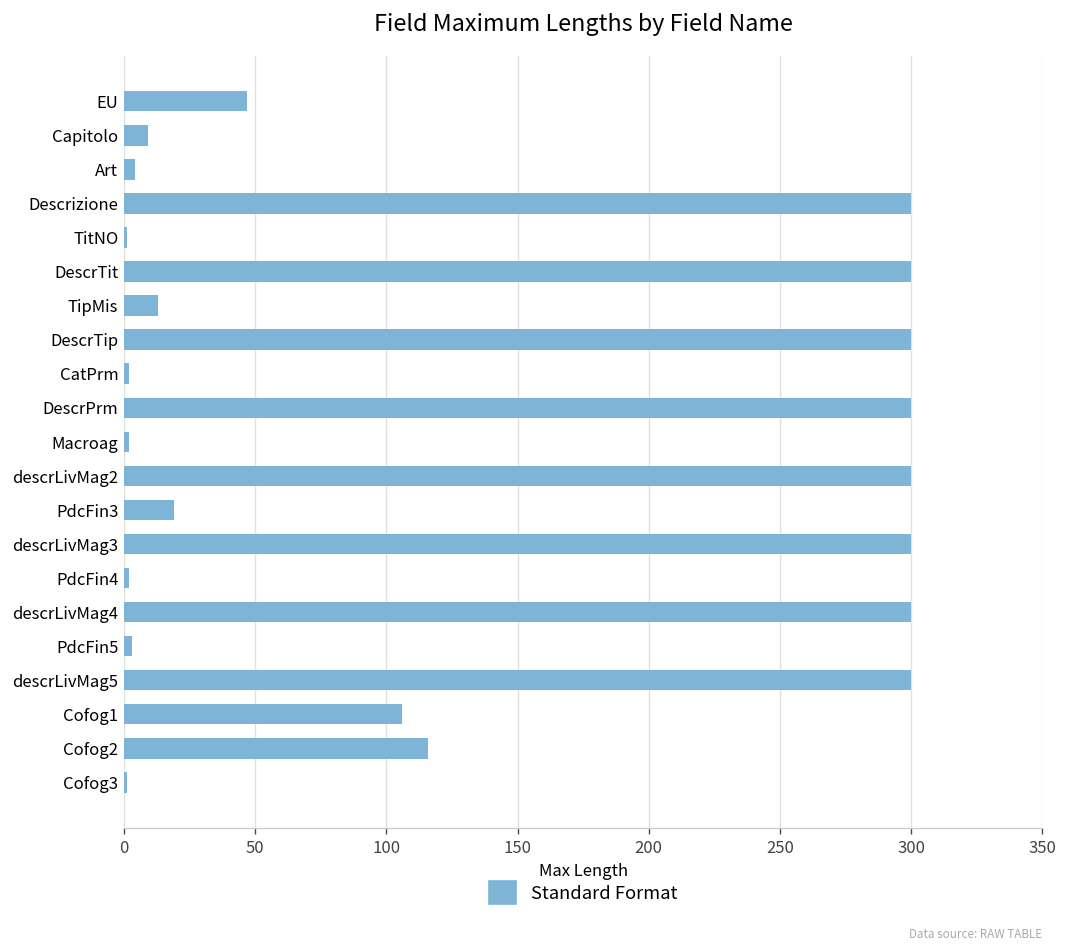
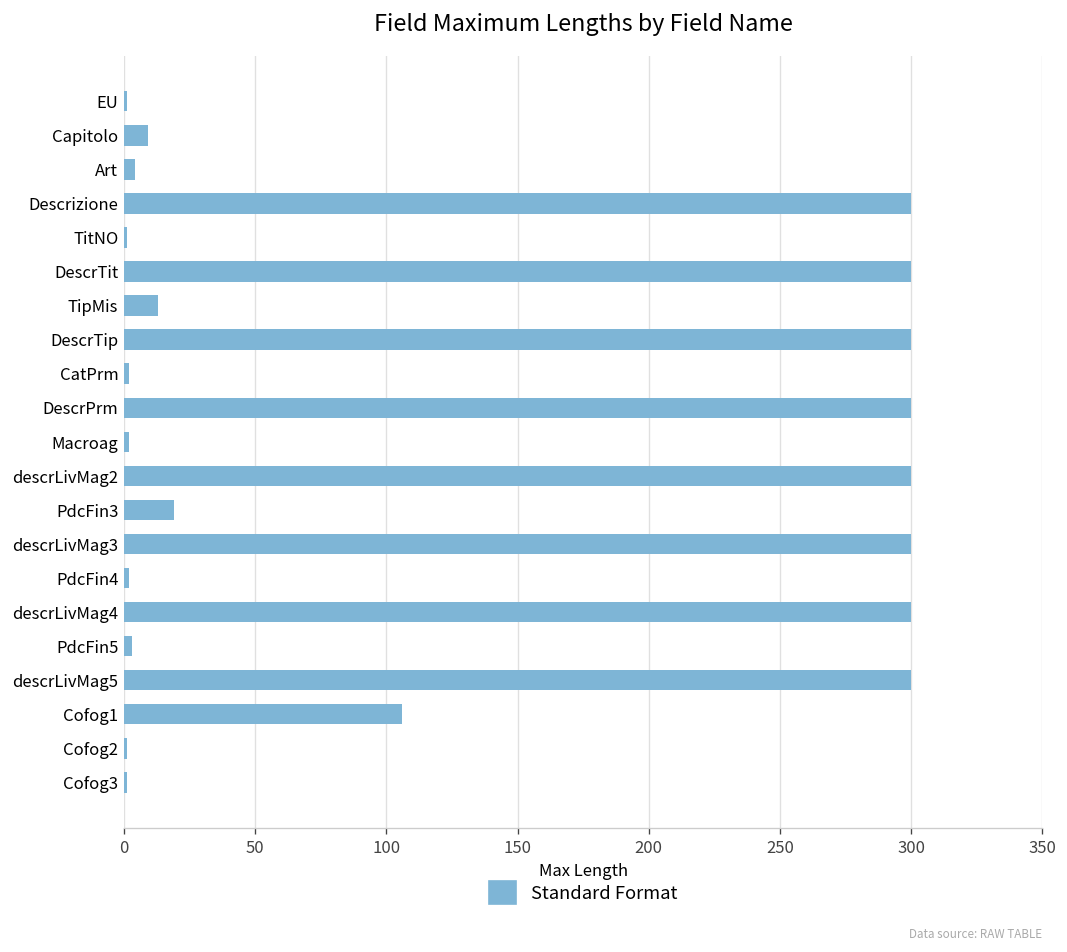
EU: 47 -> 1
Cofog2: 116 -> 1
